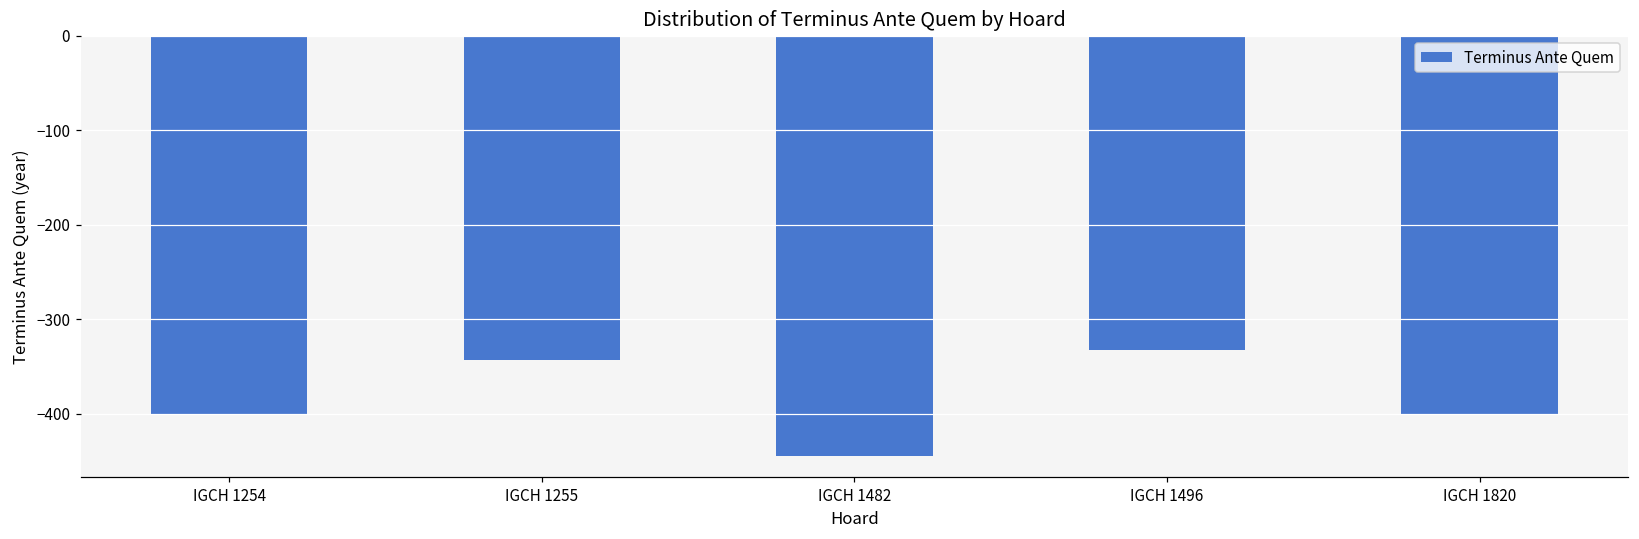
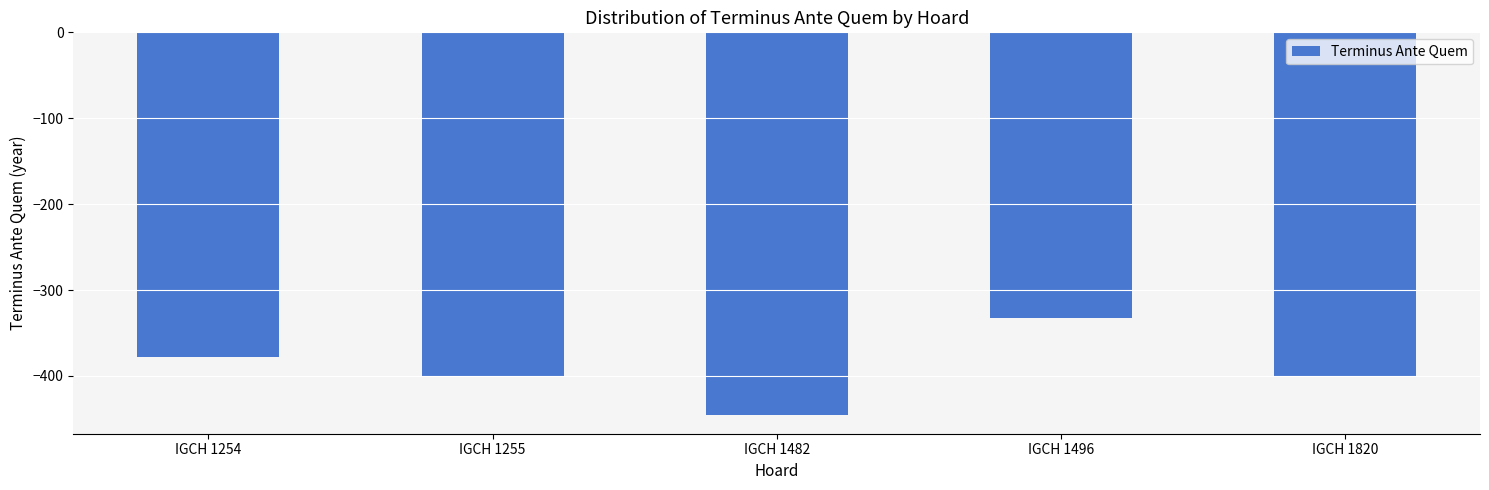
IGCH 1254: -400 -> -380
IGCH 1255: -340 -> -400
